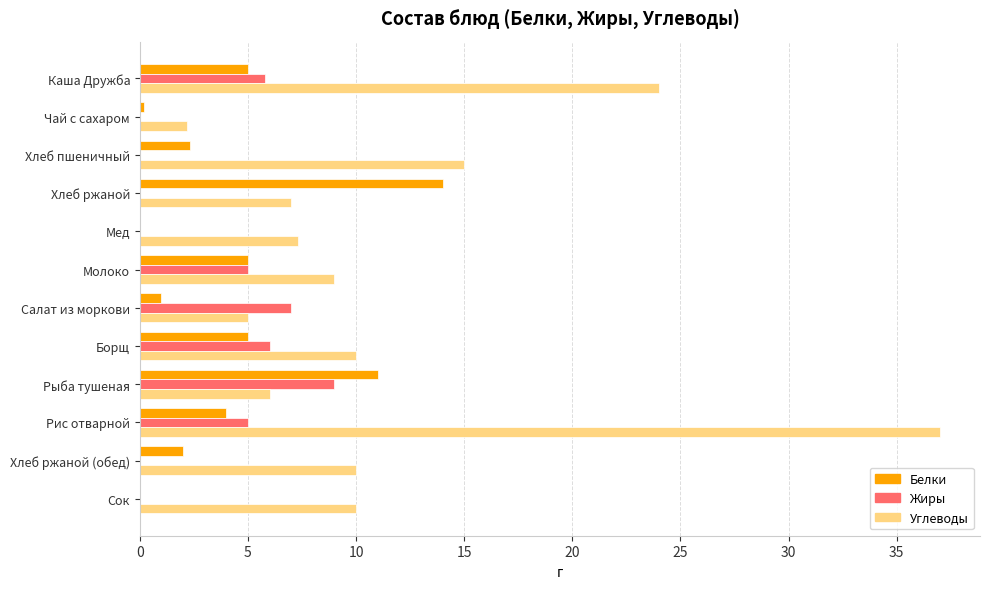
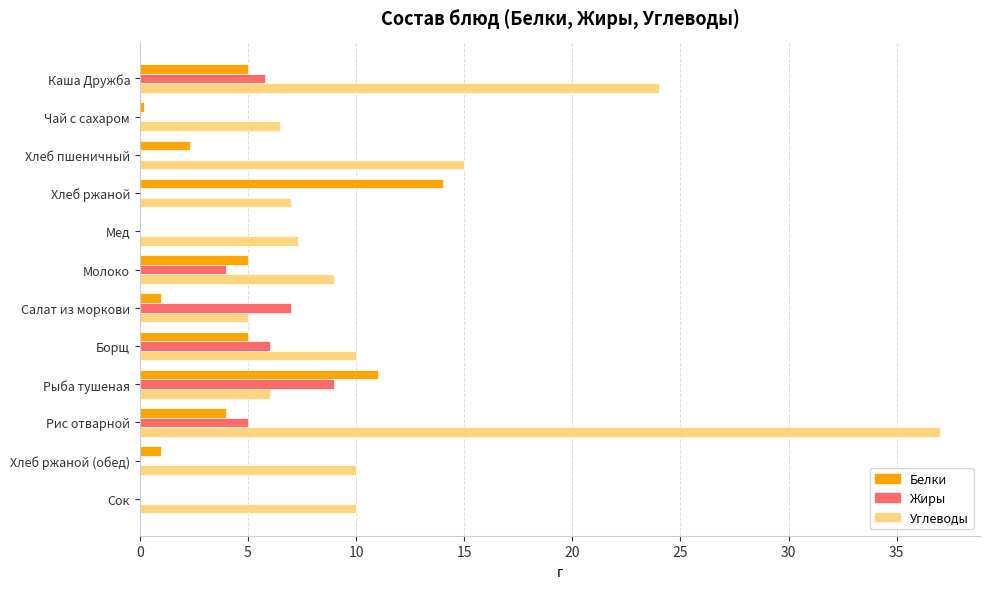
Углеводы, Чай с сахаром: 2.2 -> 6.5
Жиры, Молоко: 5 -> 4
Белки, Хлеб ржаной (обед): 2 -> 1
